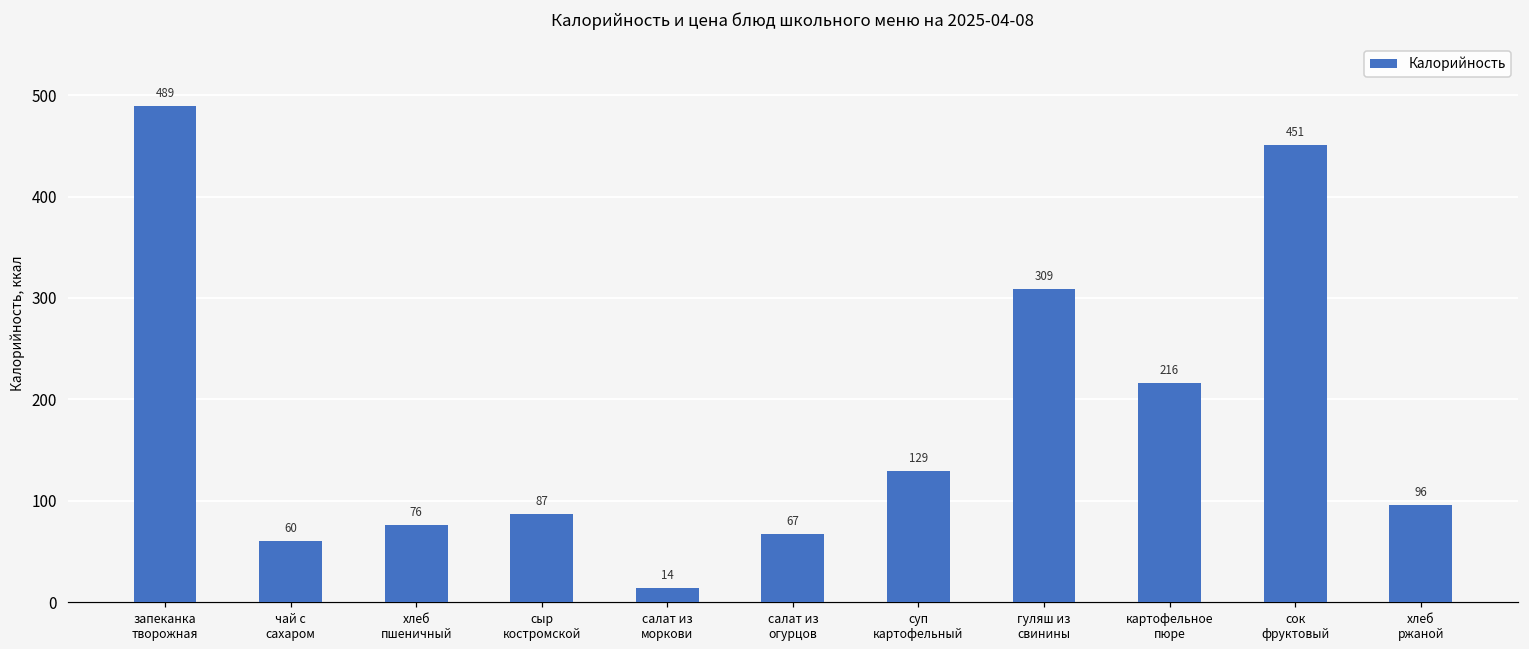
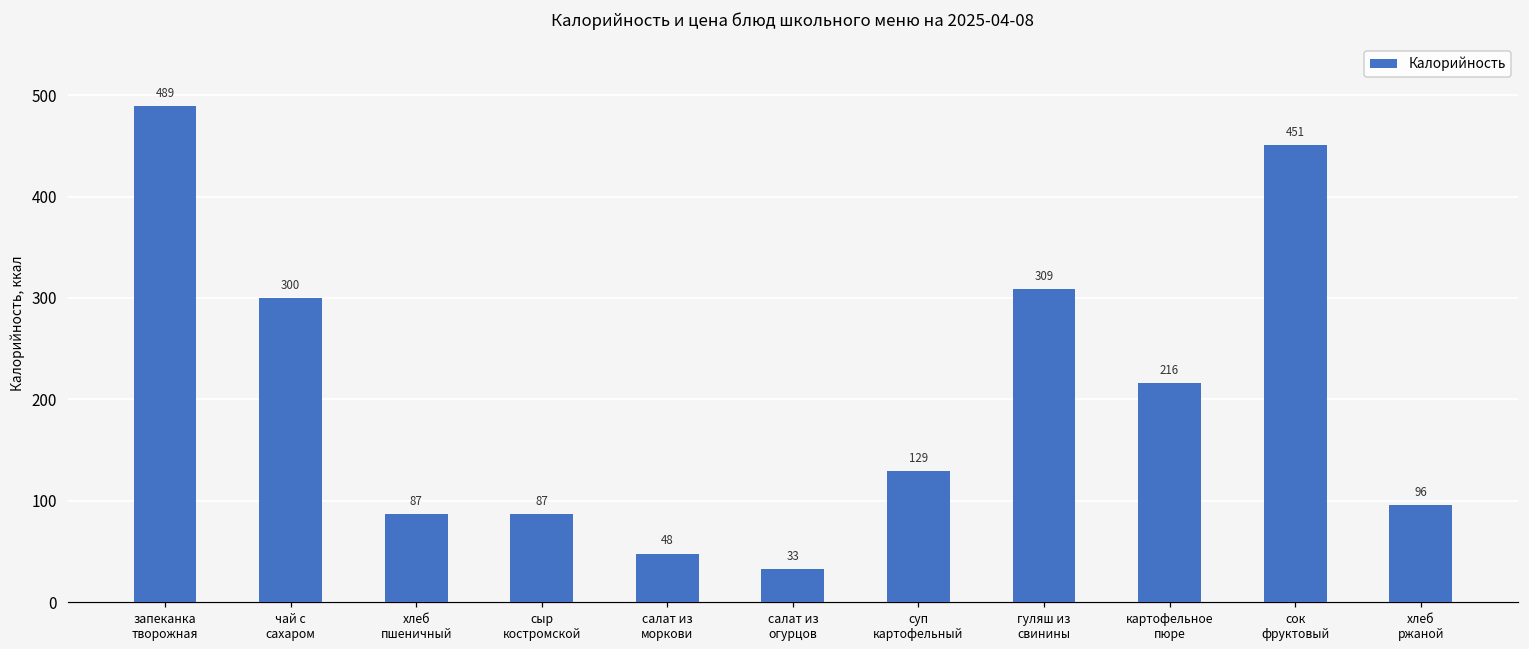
чай с сахаром: 60 -> 300
хлеб пшеничный: 76 -> 87
салат из моркови: 14 -> 48
салат из огурцов: 67 -> 33
